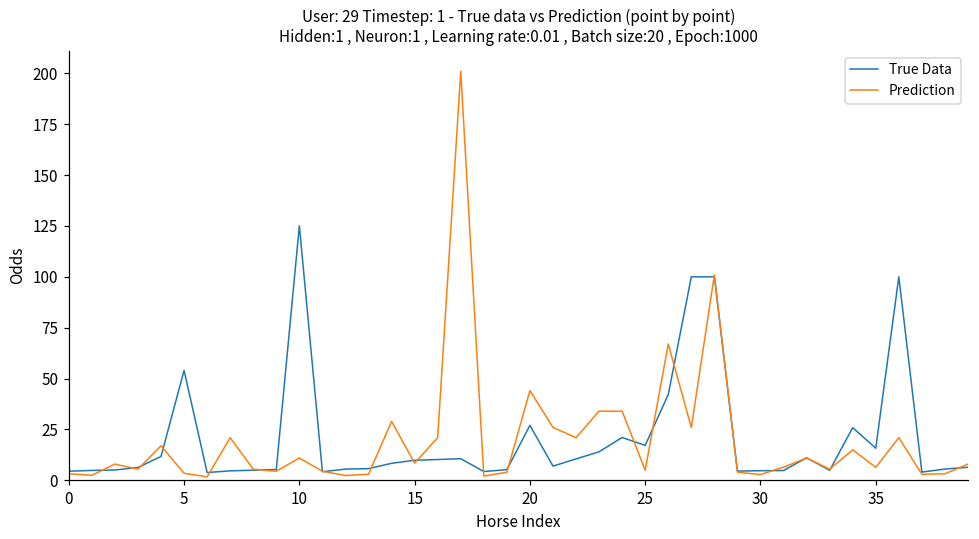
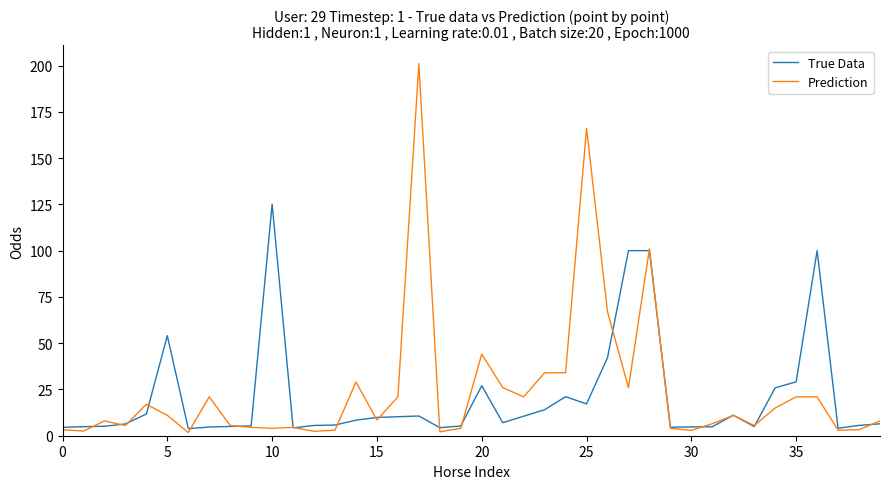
Prediction, 5: 4 -> 11
Prediction, 10: 11 -> 4
Prediction, 25: 5 -> 166
True Data, 35: 16 -> 29
Prediction, 35: 6 -> 21
